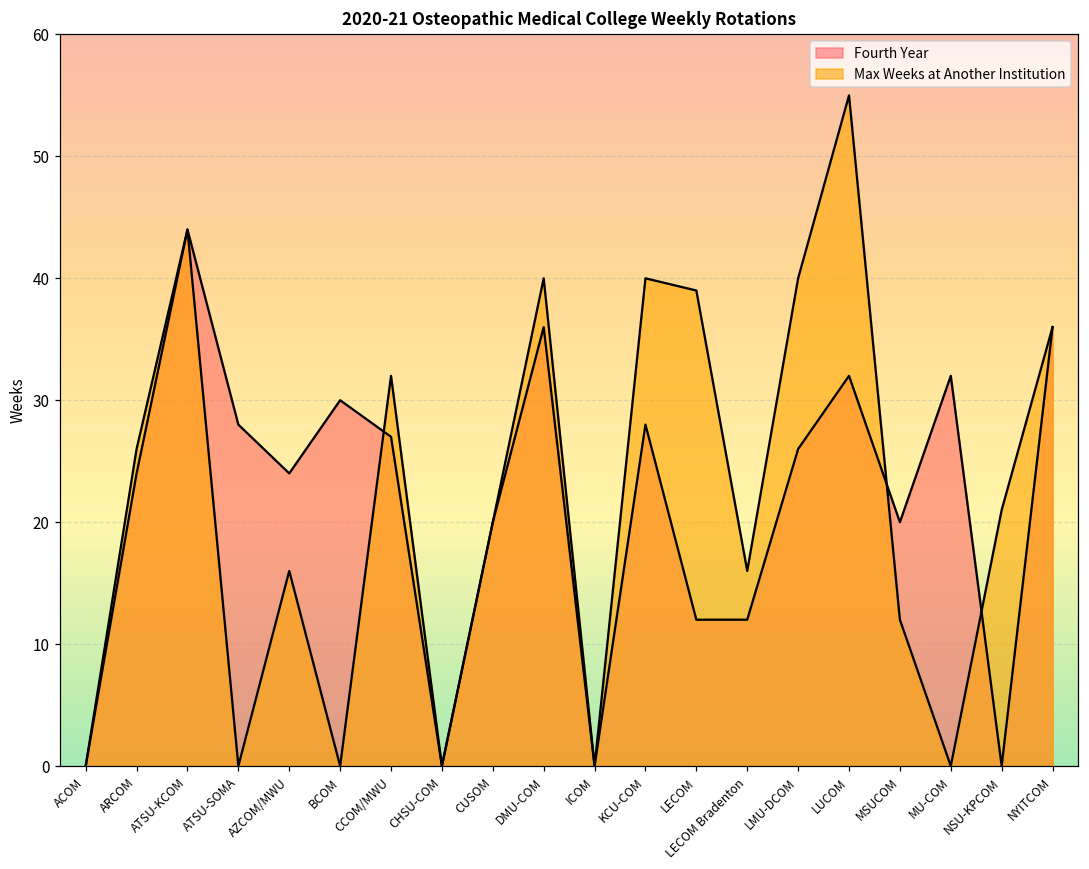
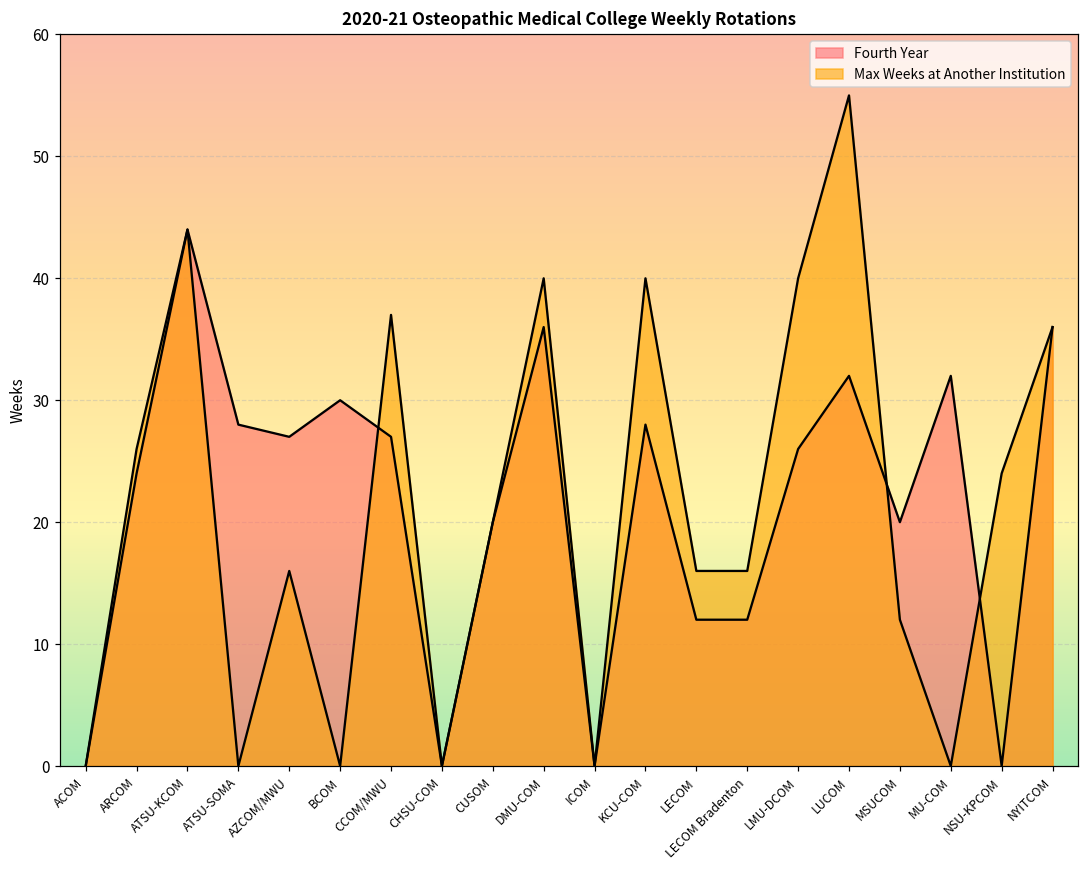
Fourth Year, AZCOM/MWU: 24 -> 27
Max Weeks at Another Institution, CCOM/MWU: 32 -> 37
Max Weeks at Another Institution, LECOM: 39 -> 16
Max Weeks at Another Institution, NSU-KPCOM: 21 -> 24
